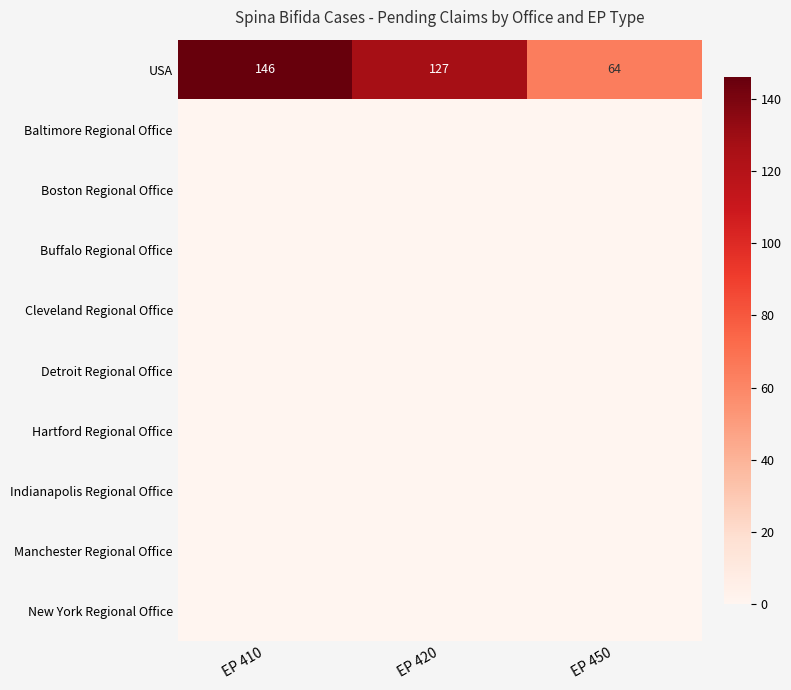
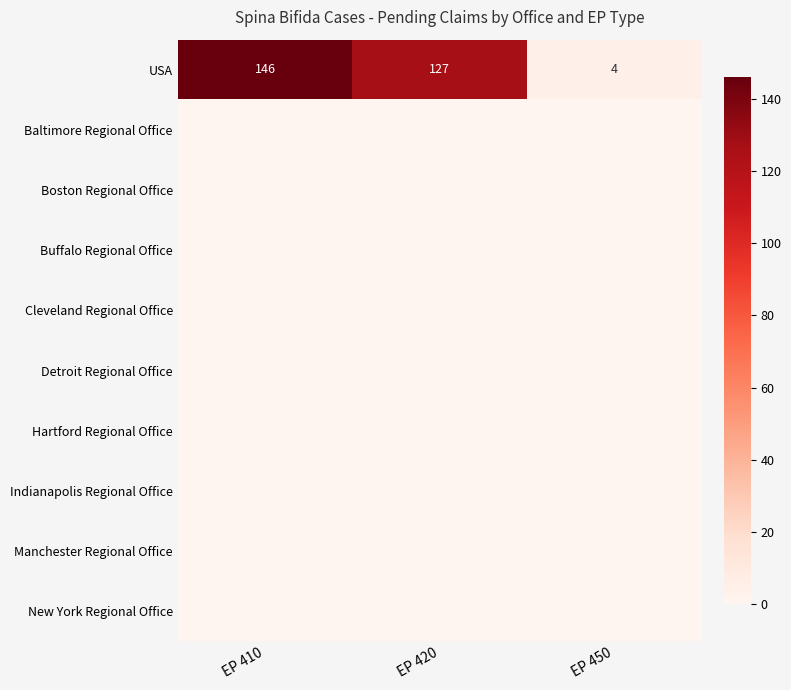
USA, EP 450: 64 -> 4
